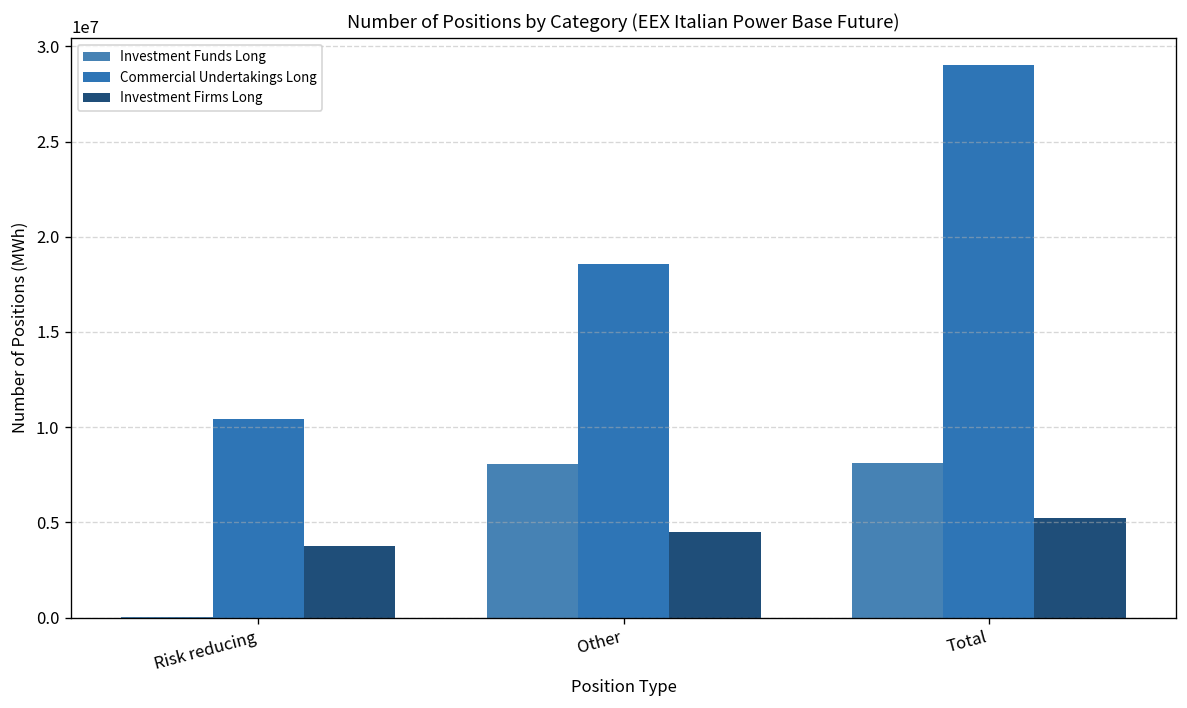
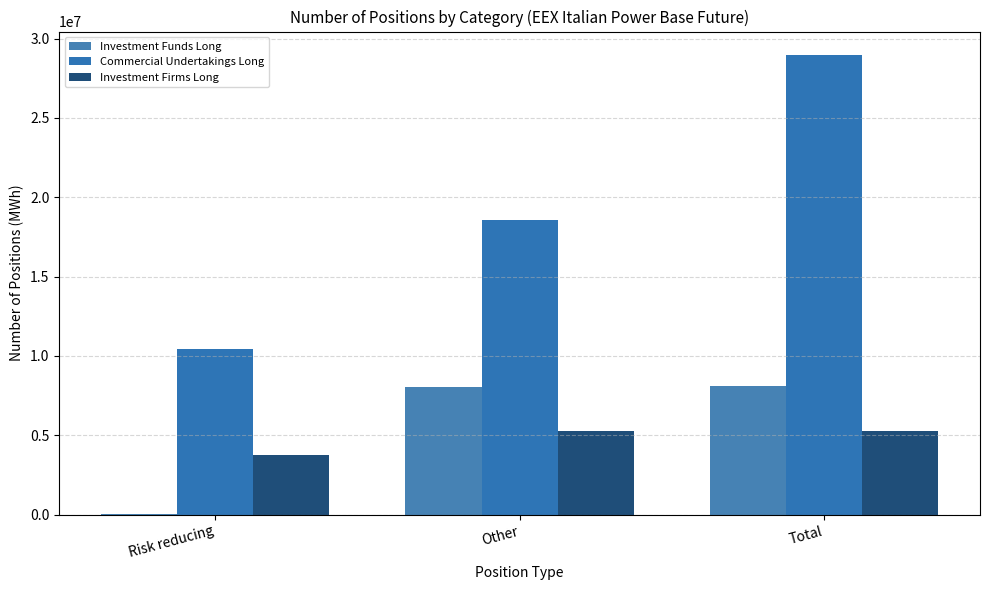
Investment Firms Long, Other: 4500000 -> 5300000
